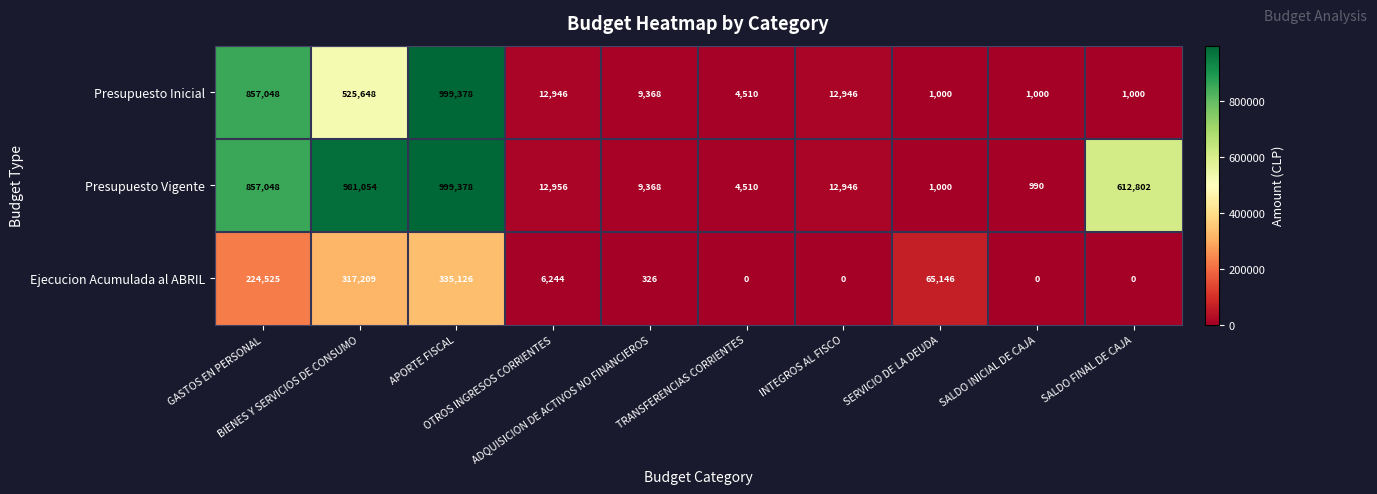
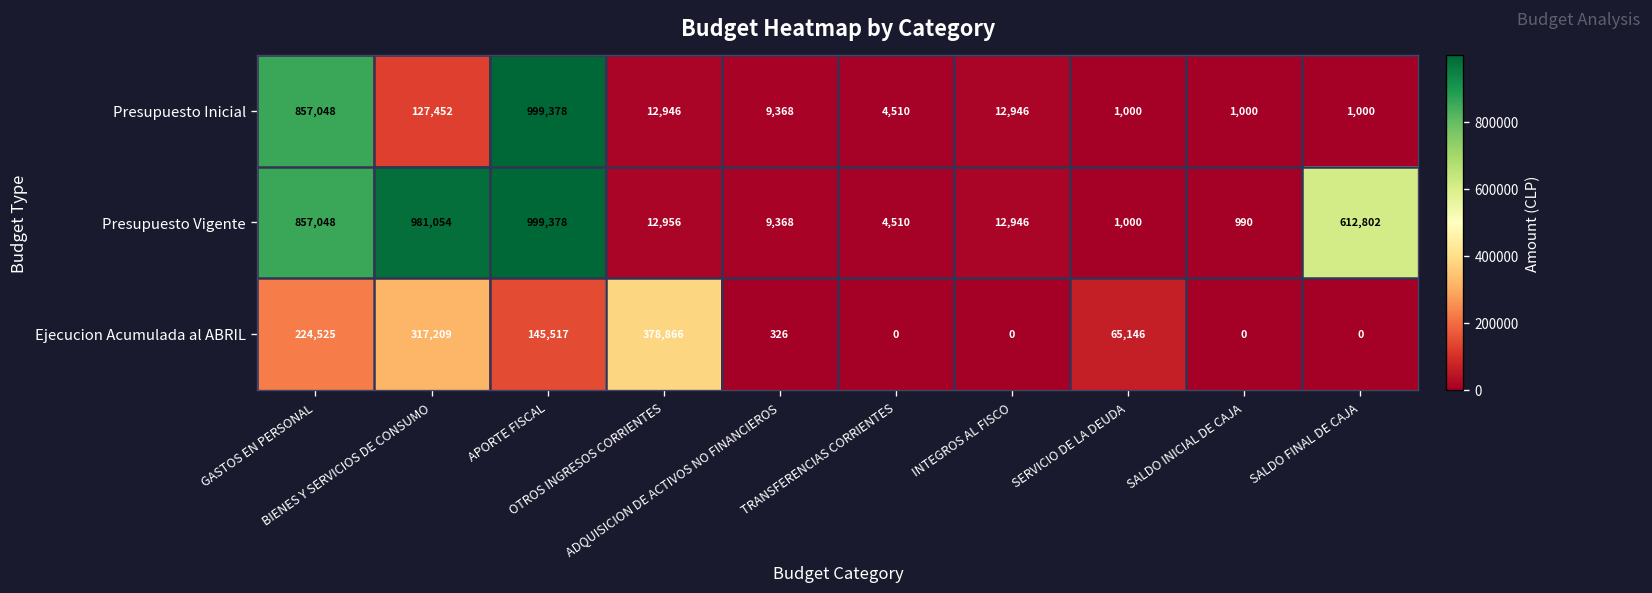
Presupuesto Inicial, BIENES Y SERVICIOS DE CONSUMO: 525,648 -> 127,452
Ejecucion Acumulada al ABRIL, APORTE FISCAL: 335,126 -> 145,517
Ejecucion Acumulada al ABRIL, OTROS INGRESOS CORRIENTES: 6,244 -> 378,866
